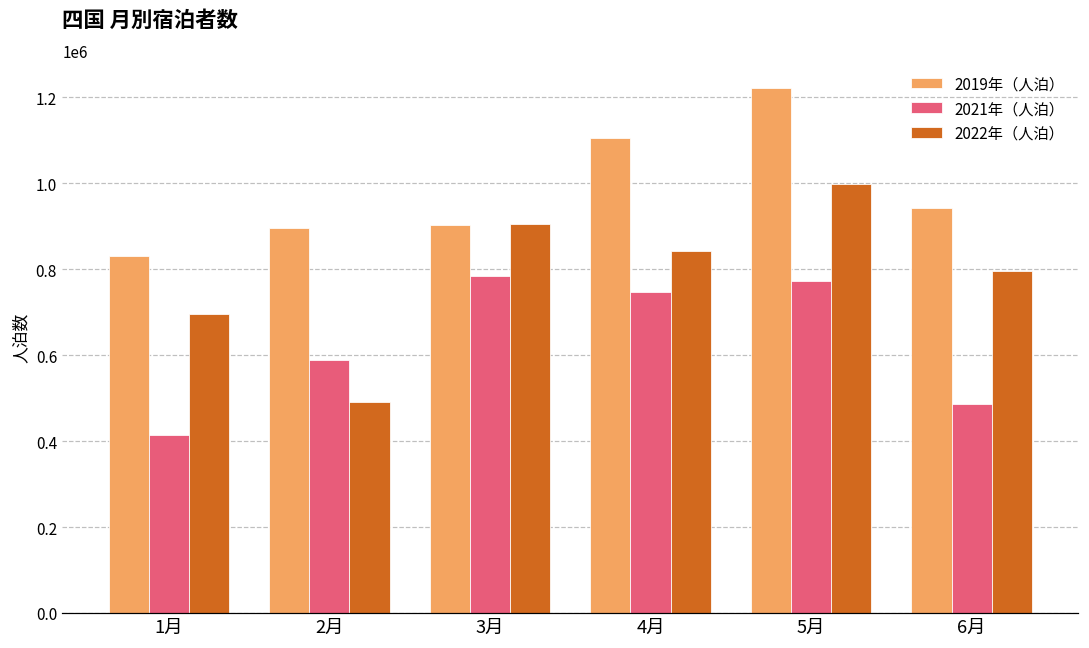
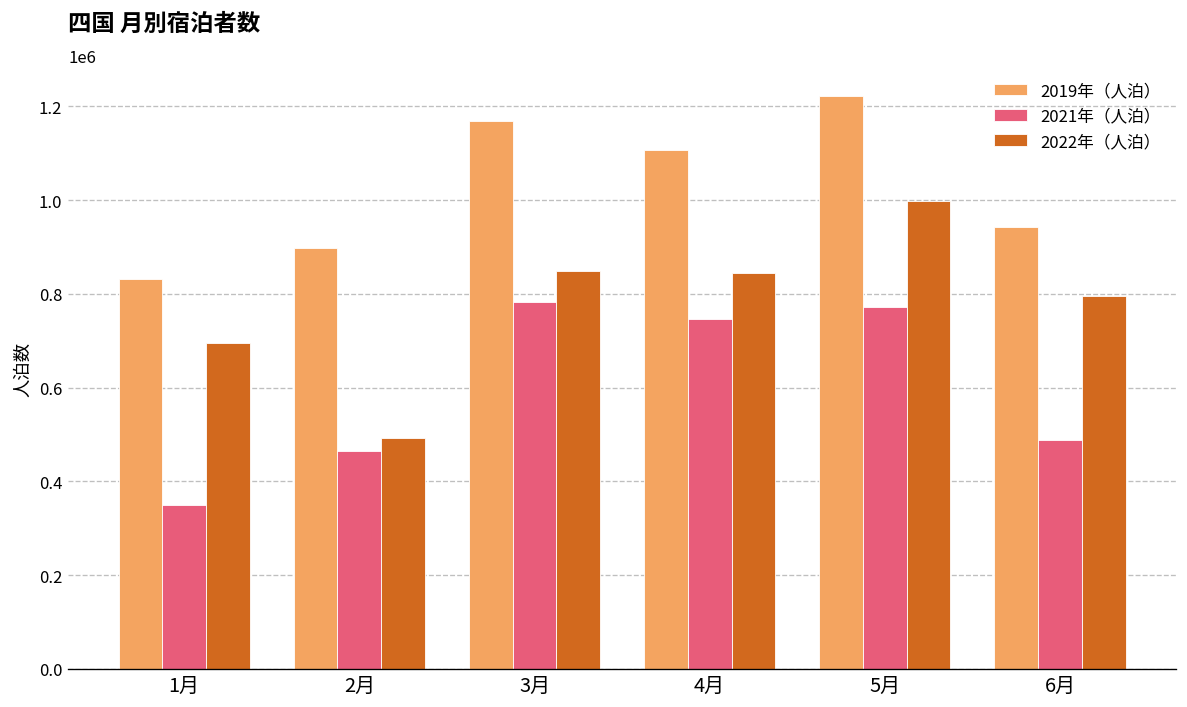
2021年（人泊）, 1月: 410000 -> 350000
2021年（人泊）, 2月: 590000 -> 470000
2019年（人泊）, 3月: 900000 -> 1170000
2022年（人泊）, 3月: 900000 -> 850000
